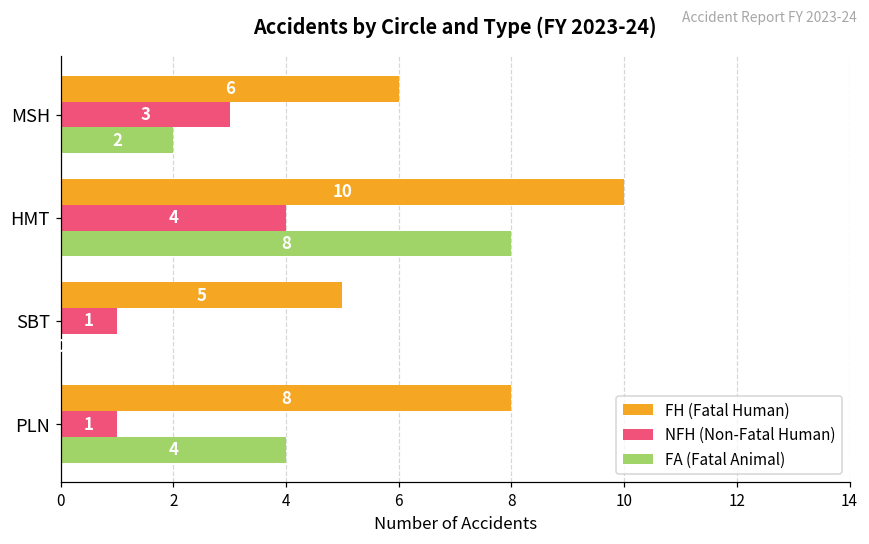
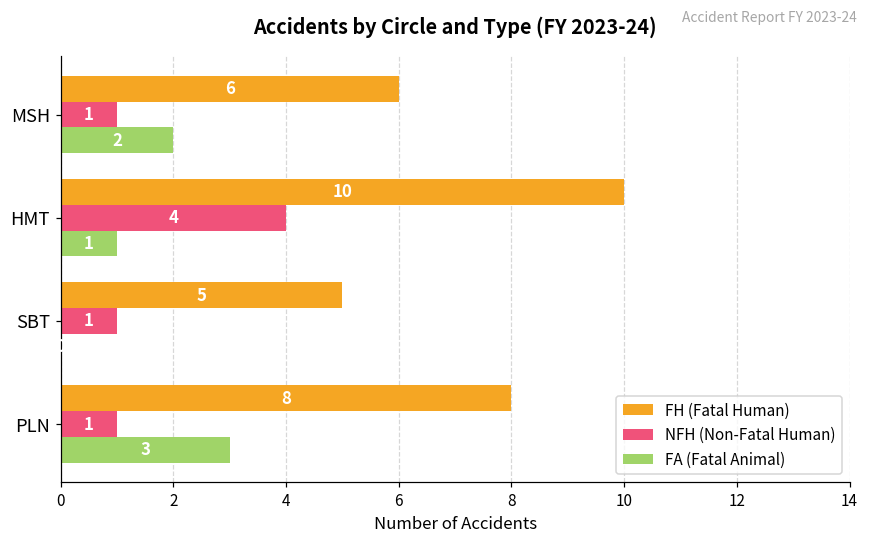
NFH (Non-Fatal Human), MSH: 3 -> 1
FA (Fatal Animal), HMT: 8 -> 1
FA (Fatal Animal), PLN: 4 -> 3
